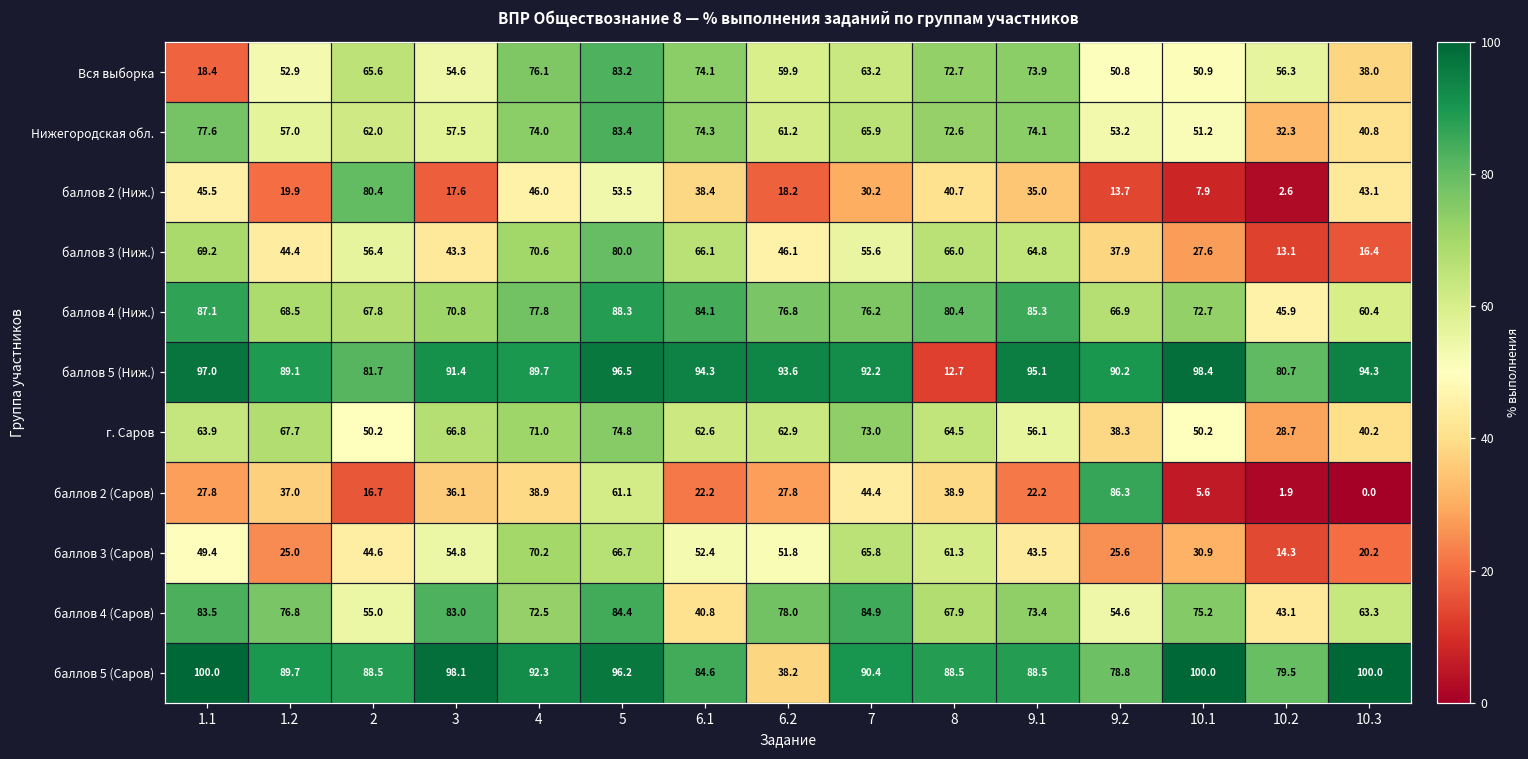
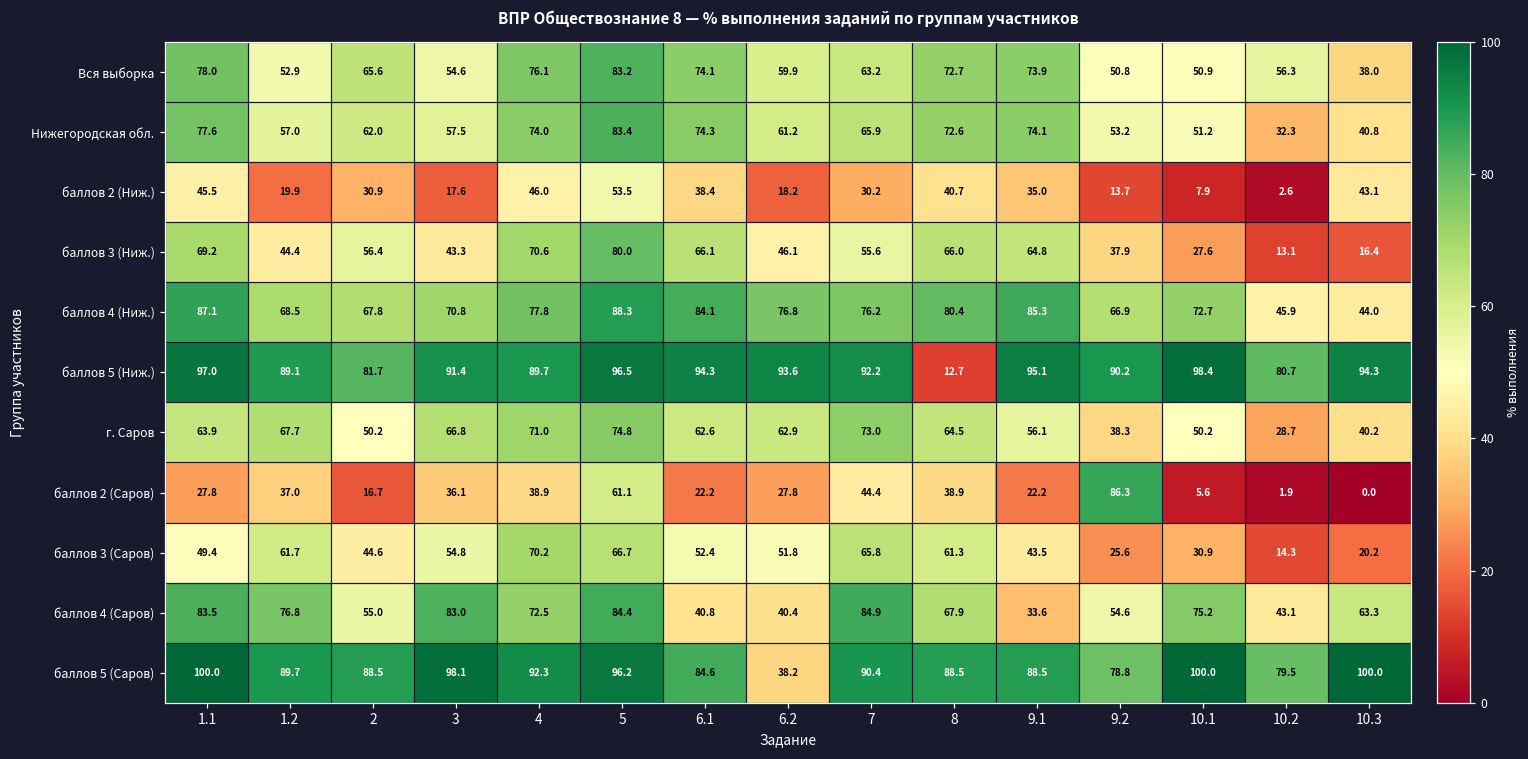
Вся выборка, 1.1: 18.4 -> 78.0
баллов 2 (Ниж.), 2: 80.4 -> 30.9
баллов 4 (Ниж.), 10.3: 60.4 -> 44.0
баллов 3 (Саров), 1.2: 25.0 -> 61.7
баллов 4 (Саров), 6.2: 78.0 -> 40.4
баллов 4 (Саров), 9.1: 73.4 -> 33.6
